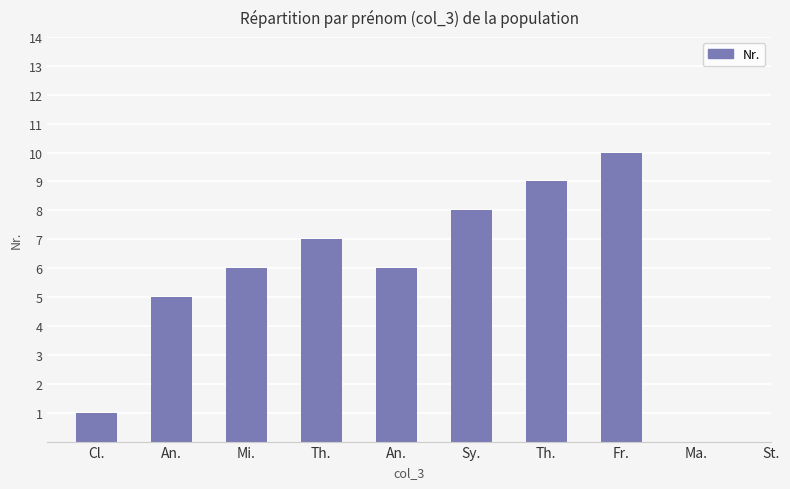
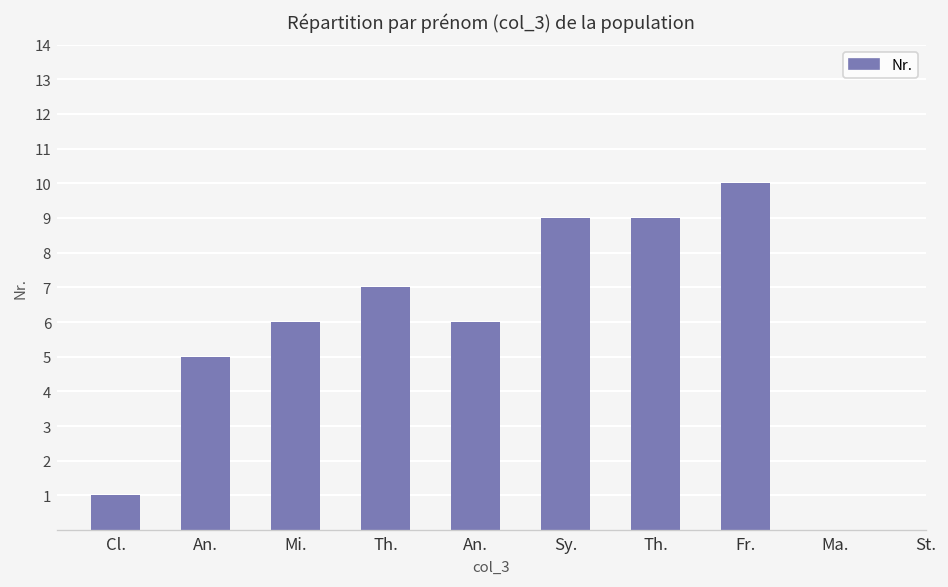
Sy.: 8 -> 9
